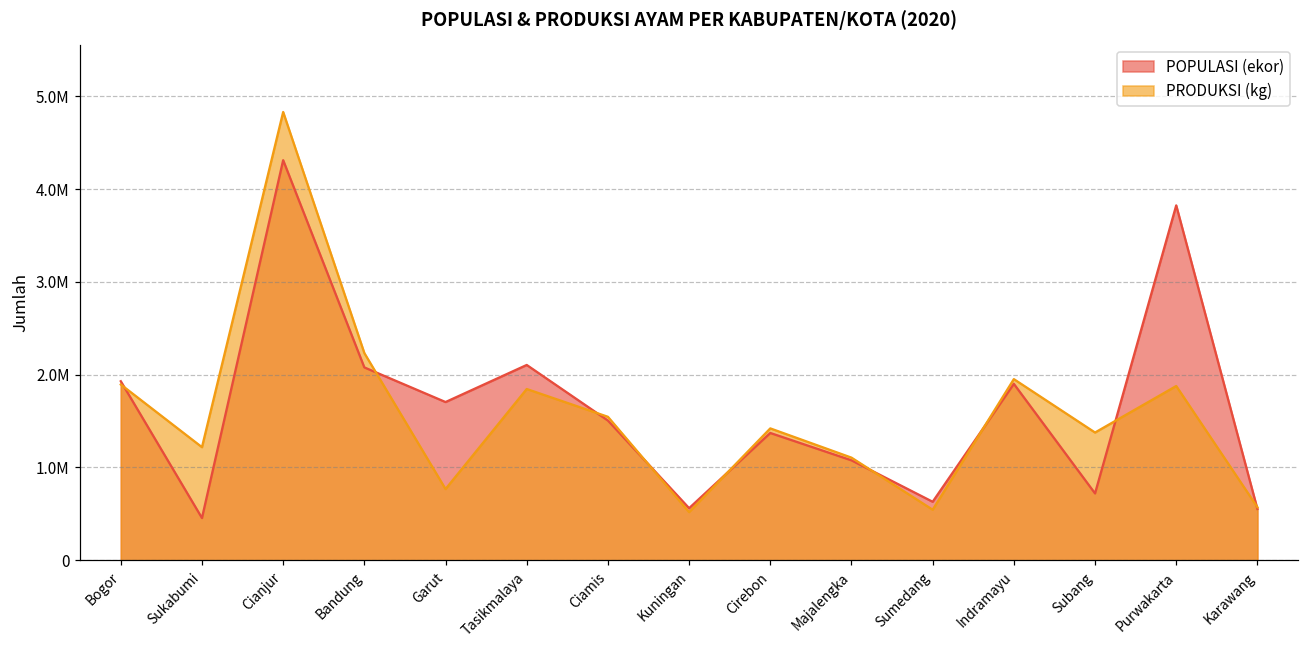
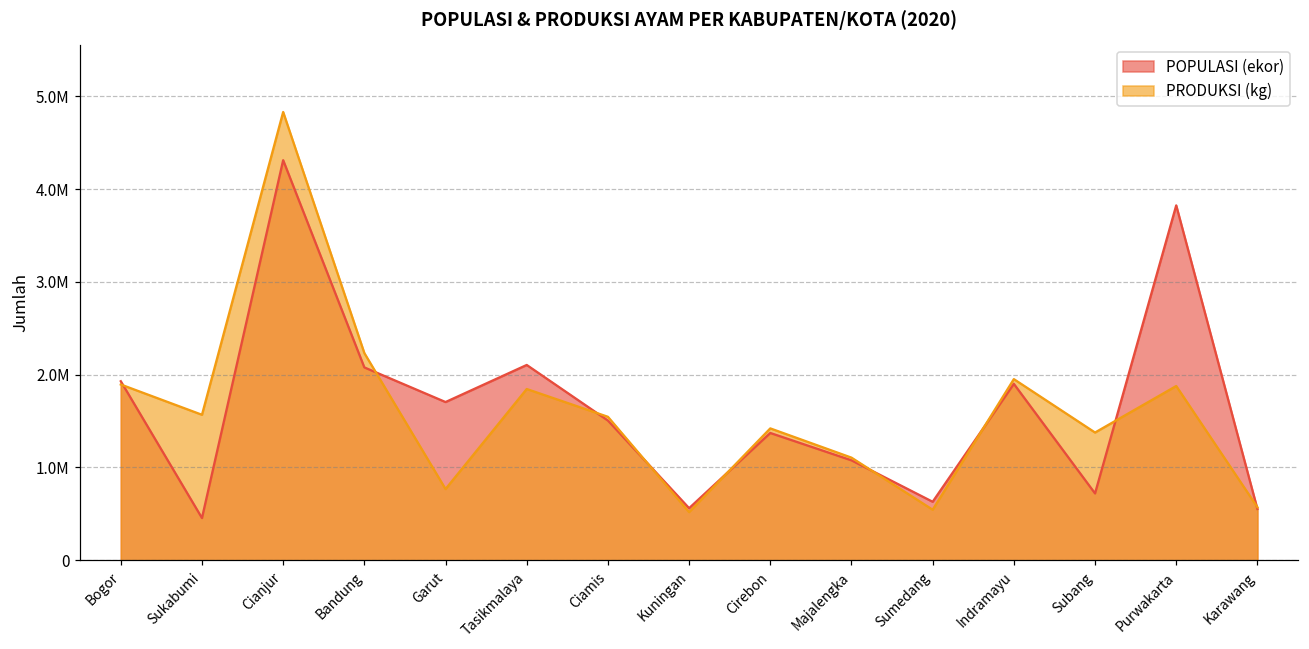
PRODUKSI (kg), Sukabumi: 1200000 -> 1600000
